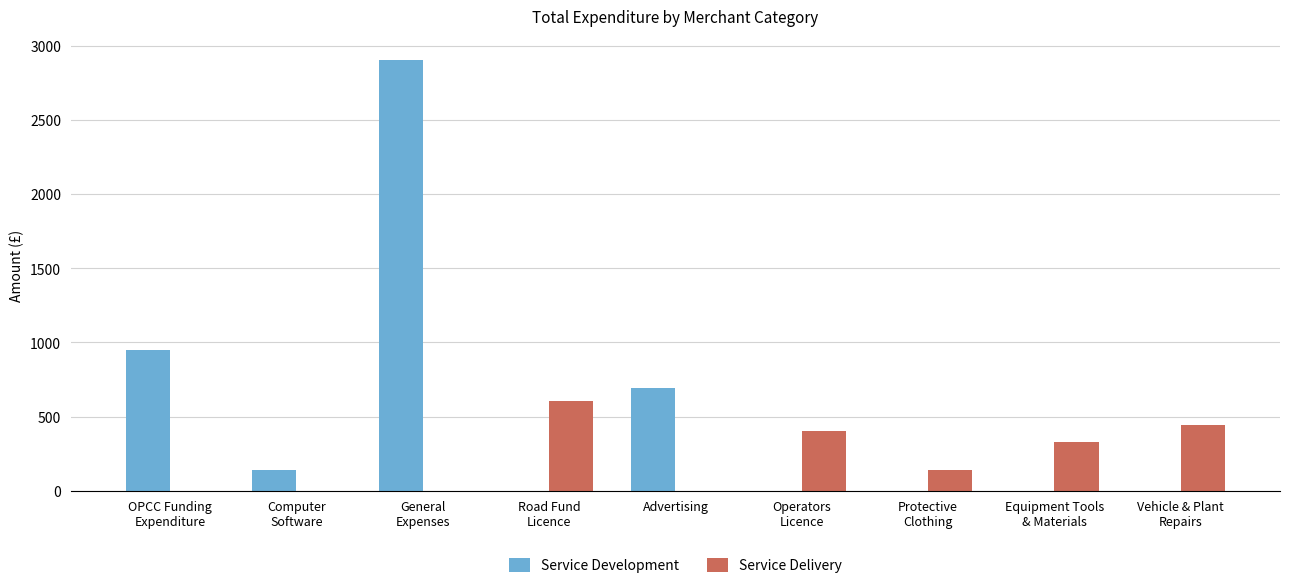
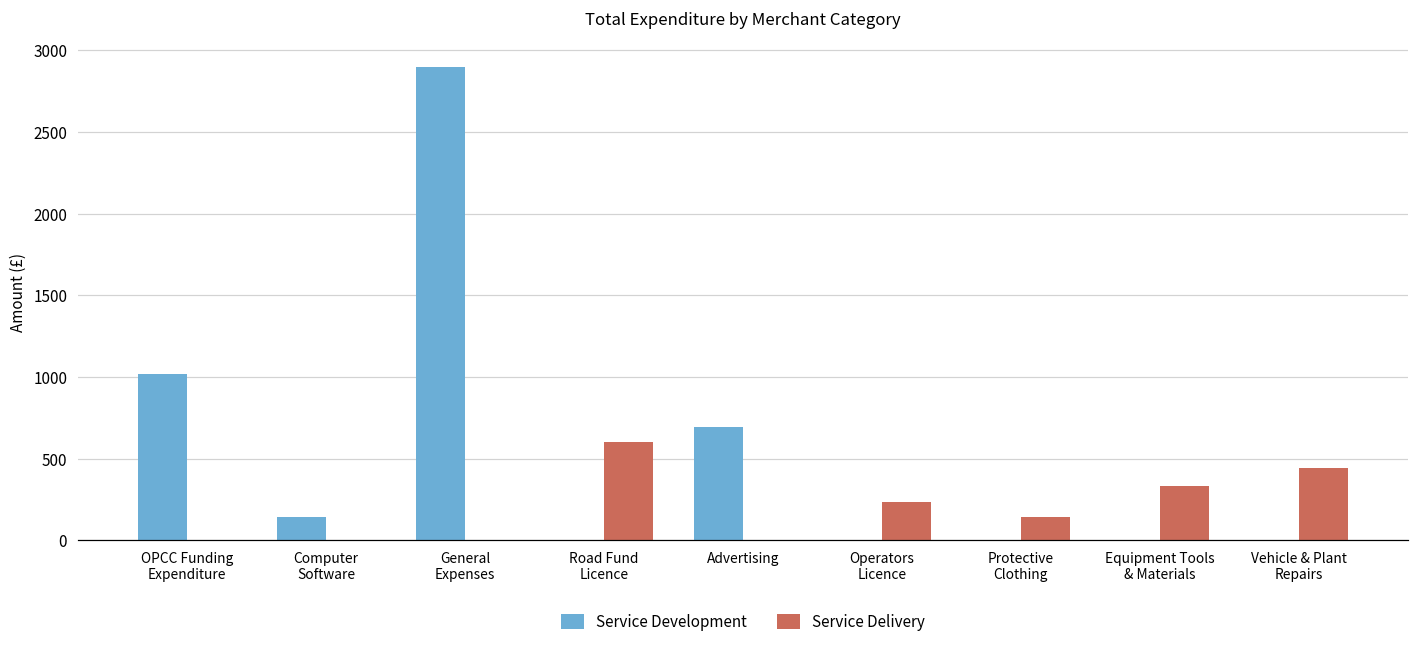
Service Development, OPCC Funding Expenditure: 950 -> 1020
Service Delivery, Operators Licence: 400 -> 240
